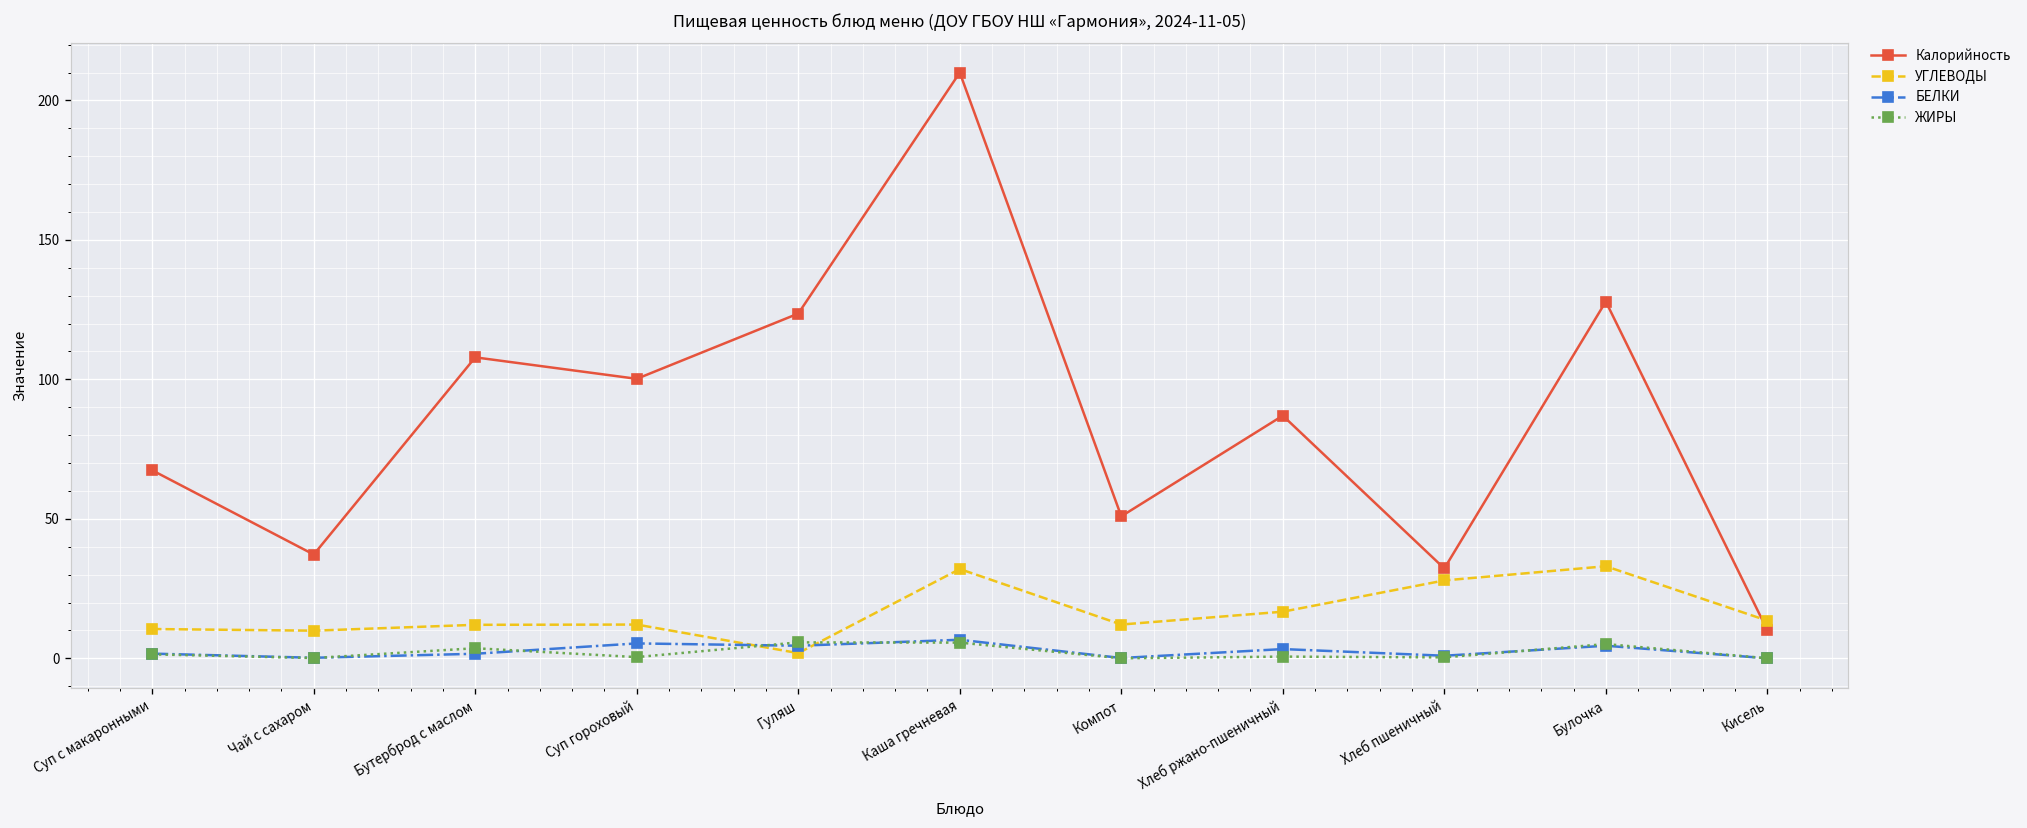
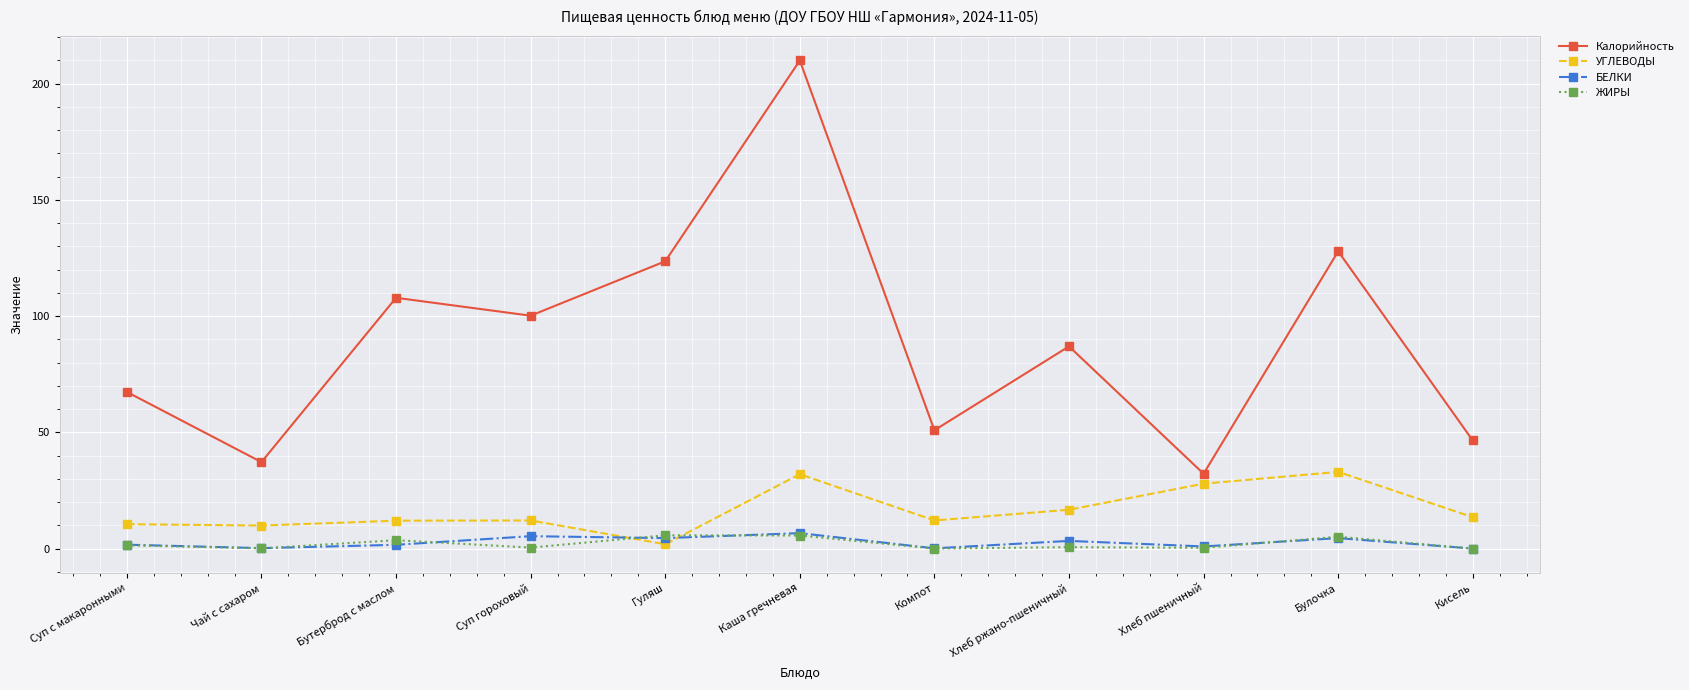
Калорийность, Кисель: 10 -> 47
